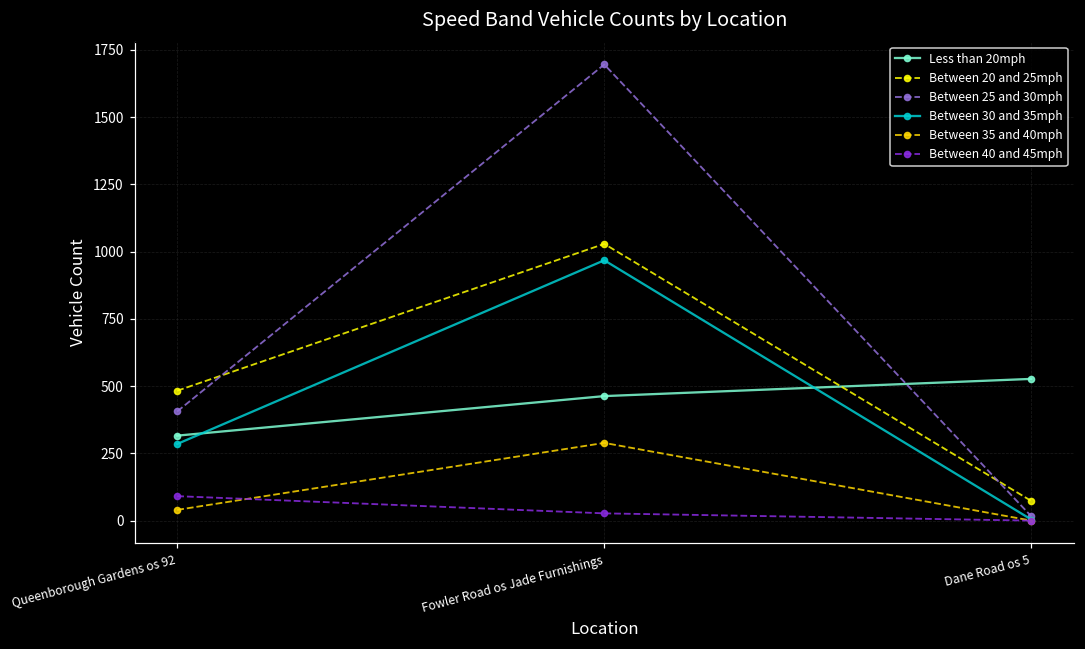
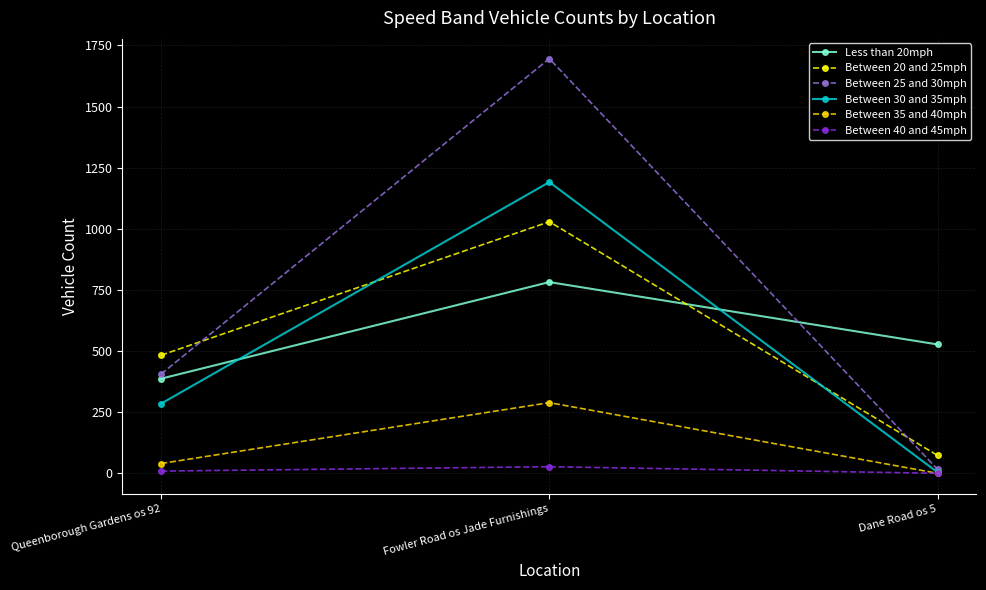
Less than 20mph, Queenborough Gardens os 92: 320 -> 390
Between 40 and 45mph, Queenborough Gardens os 92: 90 -> 10
Less than 20mph, Fowler Road os Jade Furnishings: 460 -> 780
Between 30 and 35mph, Fowler Road os Jade Furnishings: 970 -> 1190
